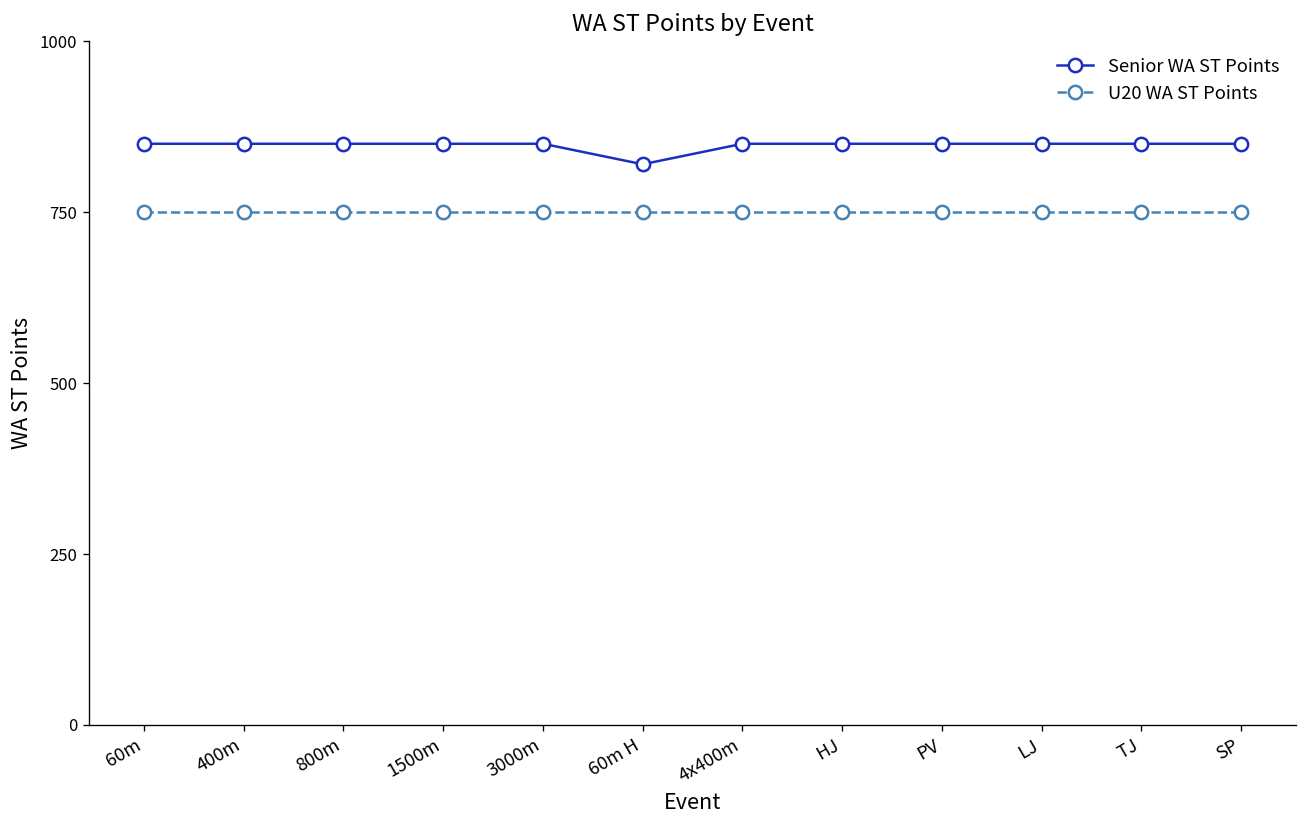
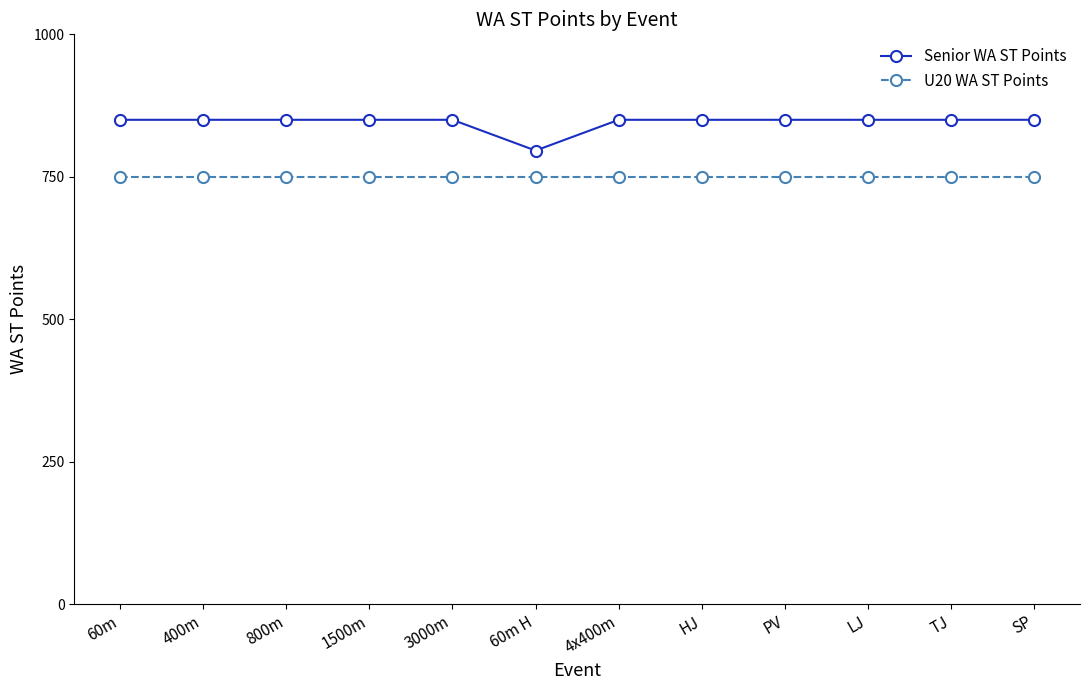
Senior WA ST Points, 60m H: 820 -> 800
